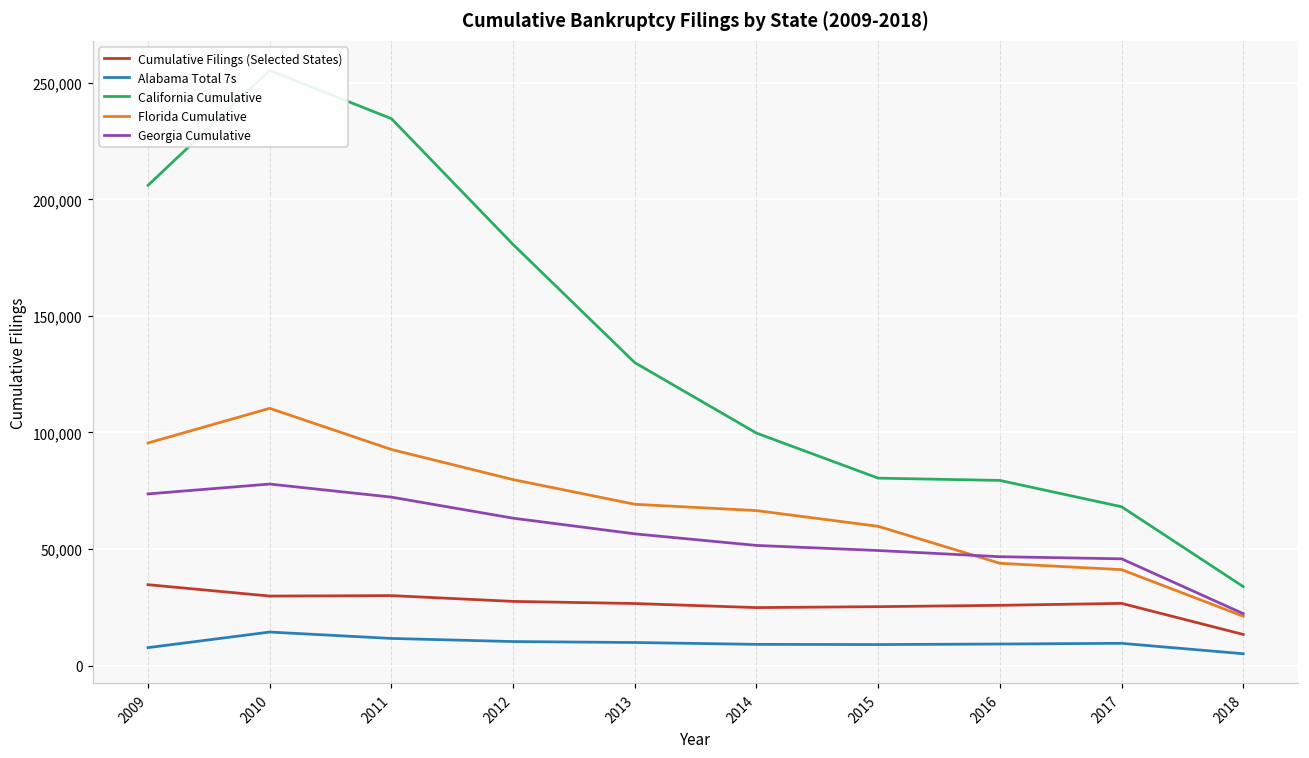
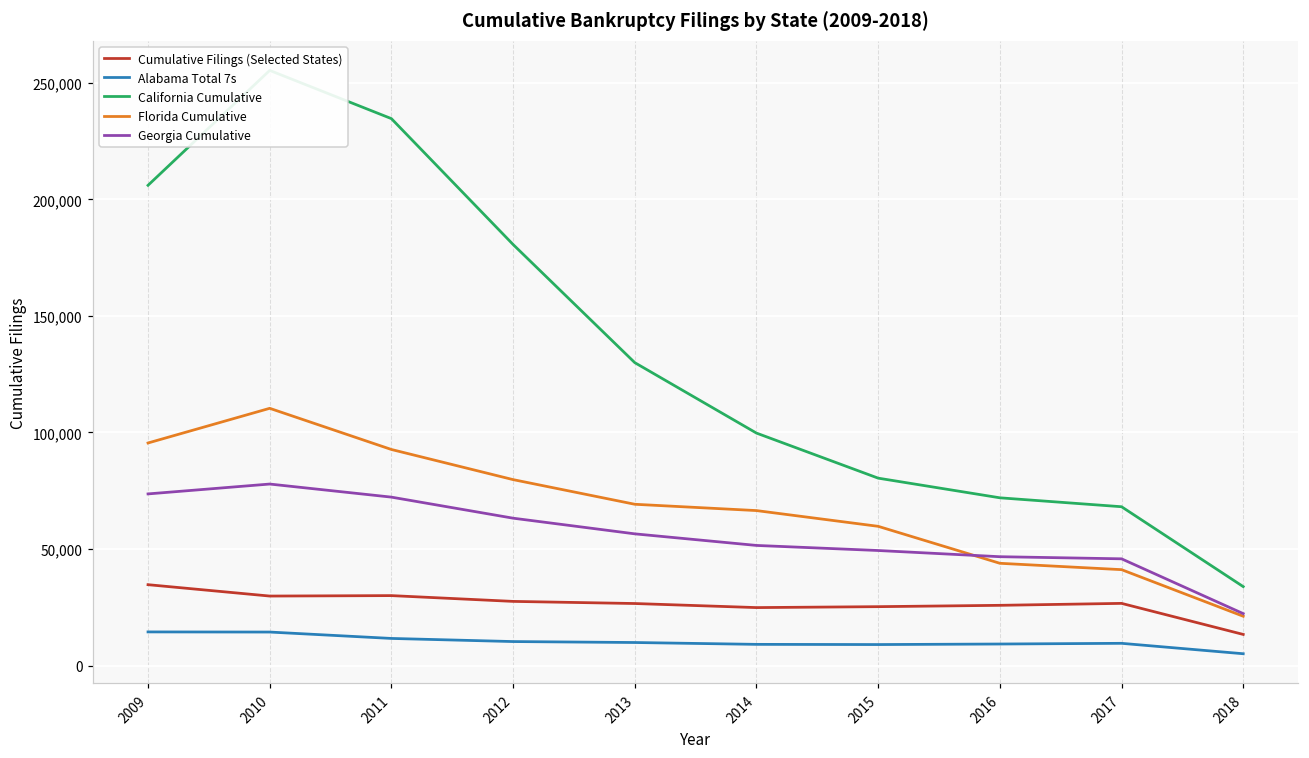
Alabama Total 7s, 2009: 8,000 -> 14,000
California Cumulative, 2016: 79,000 -> 72,000
